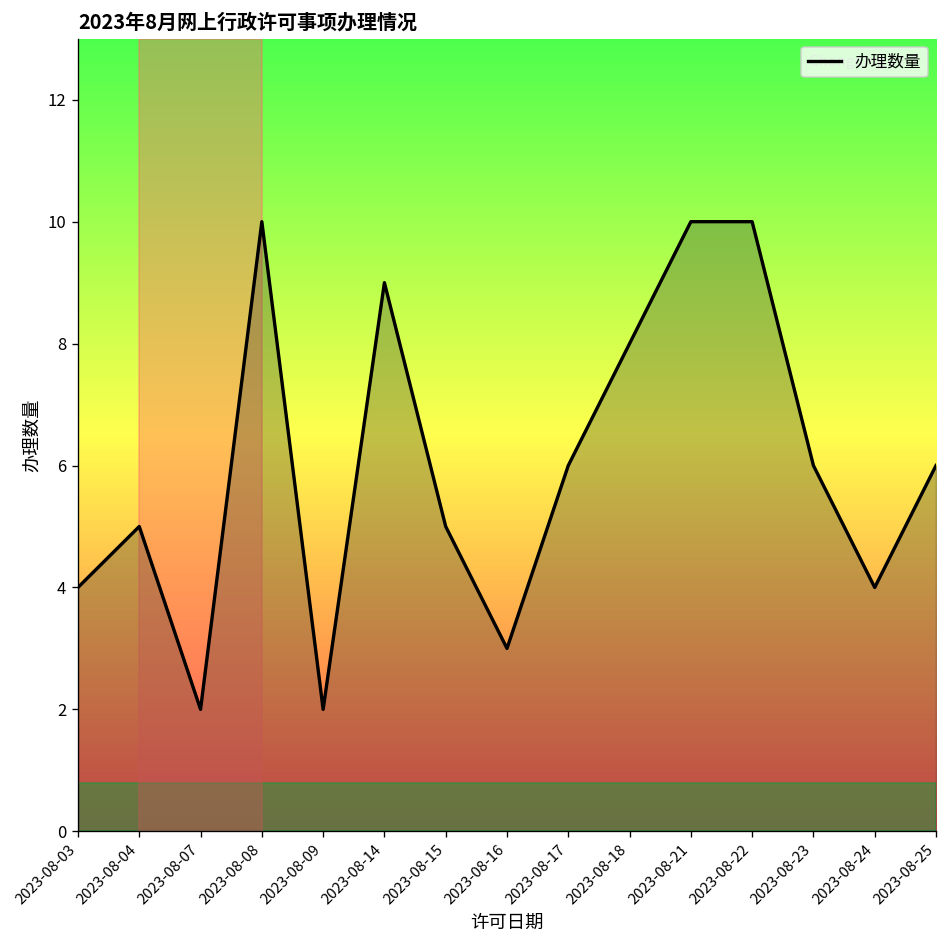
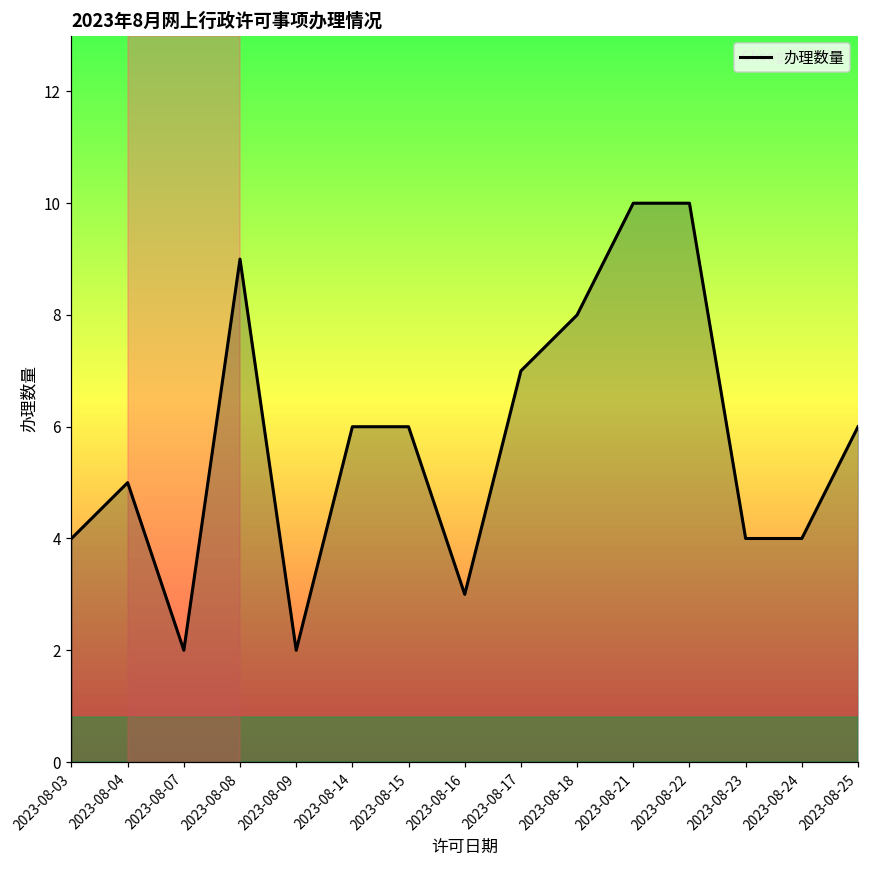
2023-08-08: 10 -> 9
2023-08-14: 9 -> 6
2023-08-15: 5 -> 6
2023-08-17: 6 -> 7
2023-08-23: 6 -> 4
